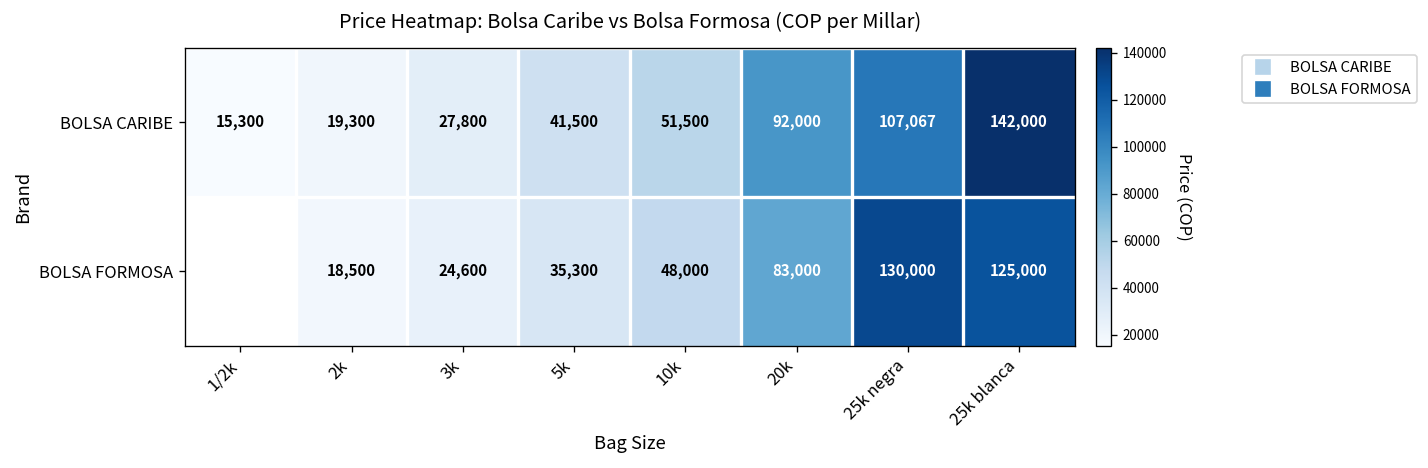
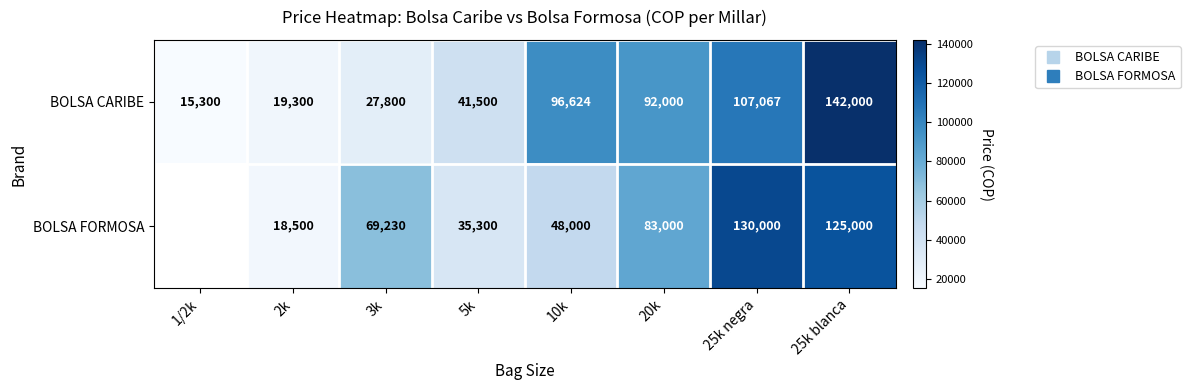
BOLSA CARIBE, 10k: 51,500 -> 96,624
BOLSA FORMOSA, 3k: 24,600 -> 69,230
